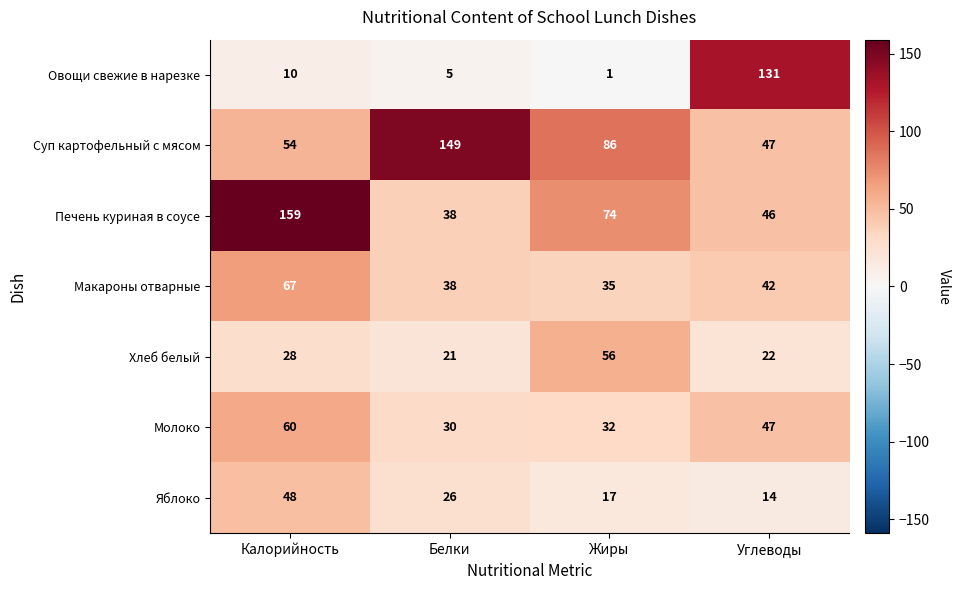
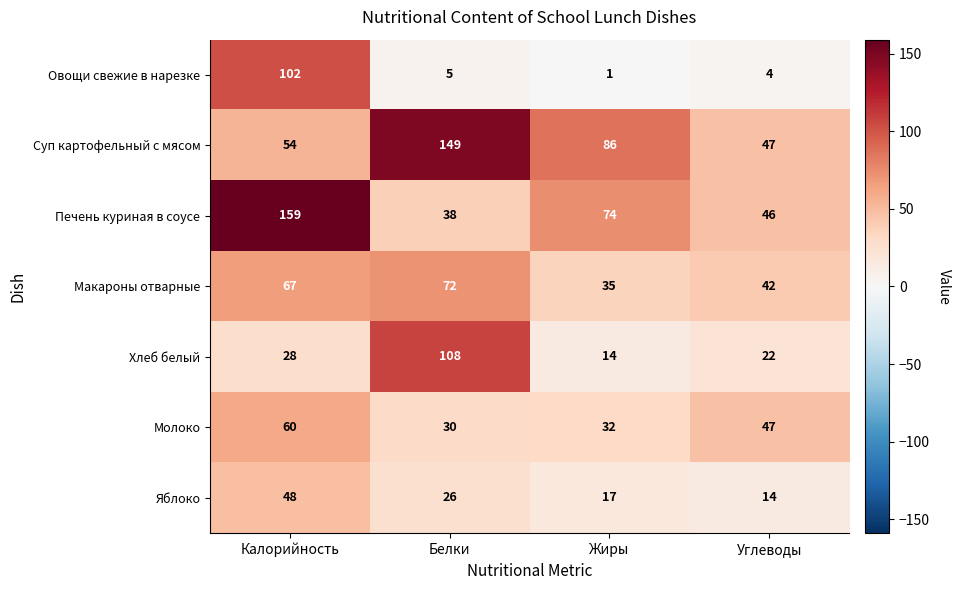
Овощи свежие в нарезке, Калорийность: 10 -> 102
Овощи свежие в нарезке, Углеводы: 131 -> 4
Макароны отварные, Белки: 38 -> 72
Хлеб белый, Белки: 21 -> 108
Хлеб белый, Жиры: 56 -> 14
